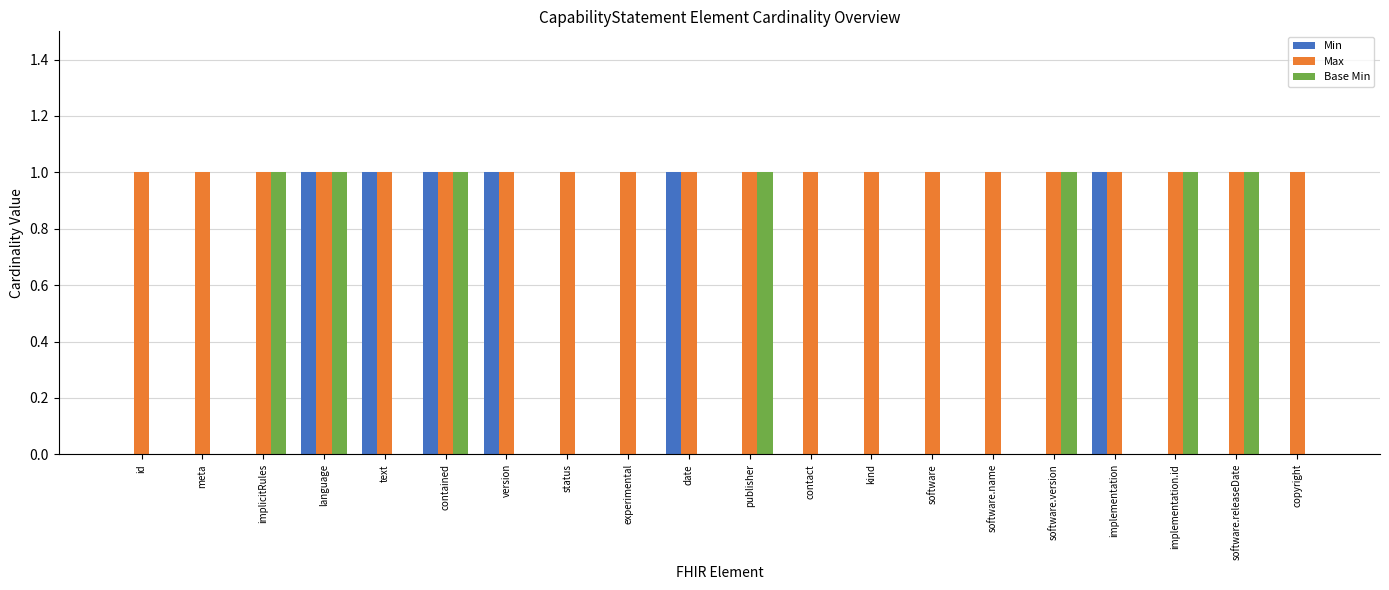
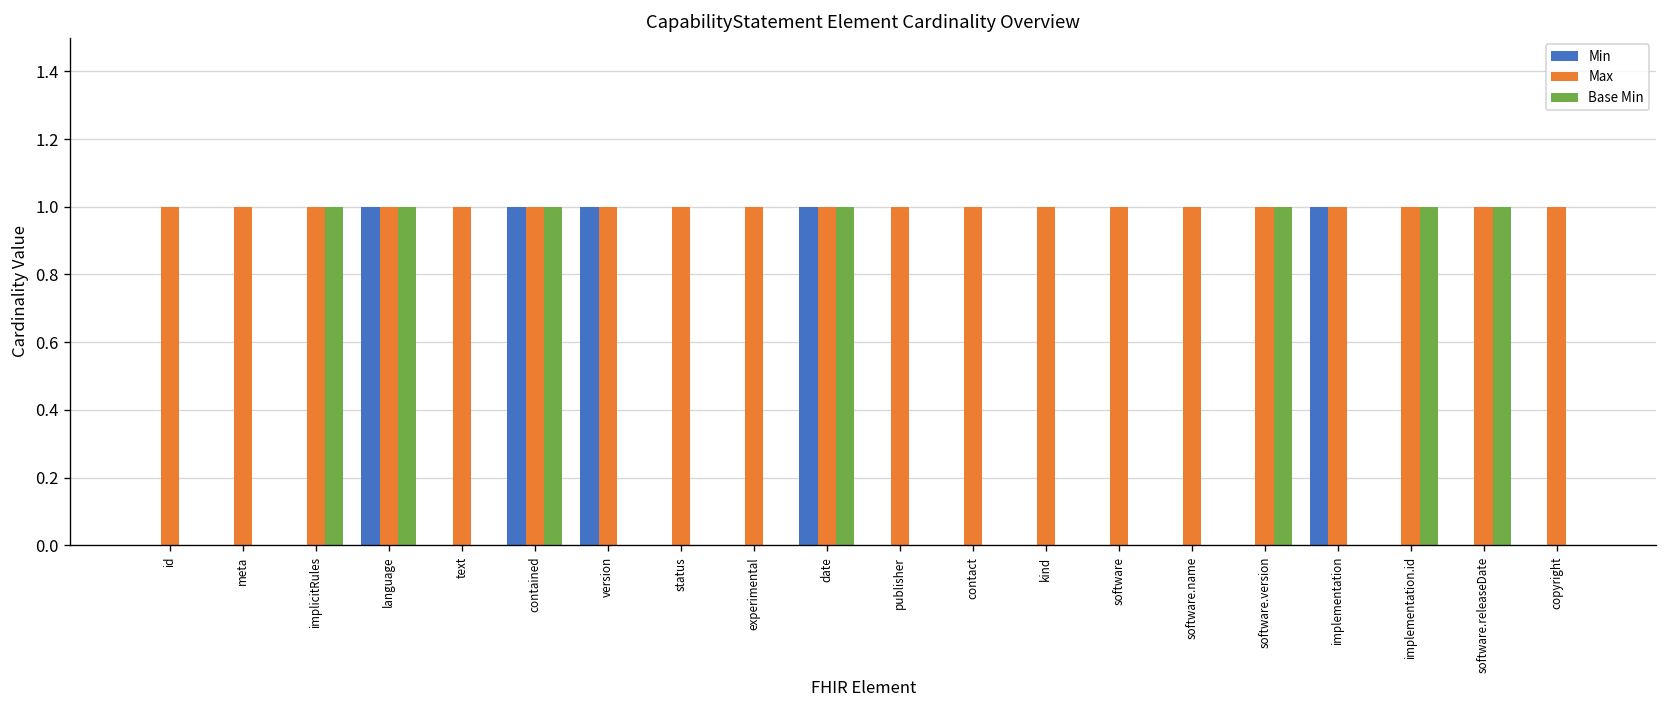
Min, text: 1 -> 0
Base Min, date: 0 -> 1
Base Min, publisher: 1 -> 0
